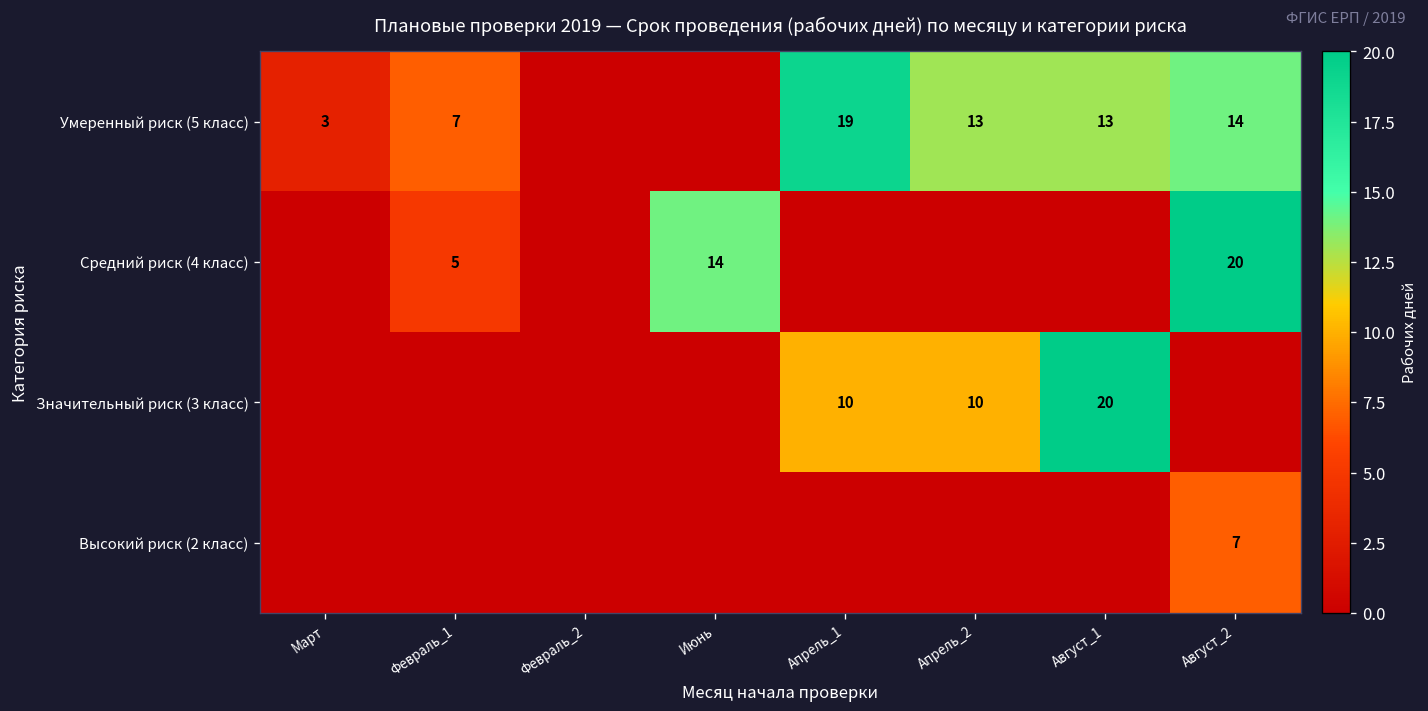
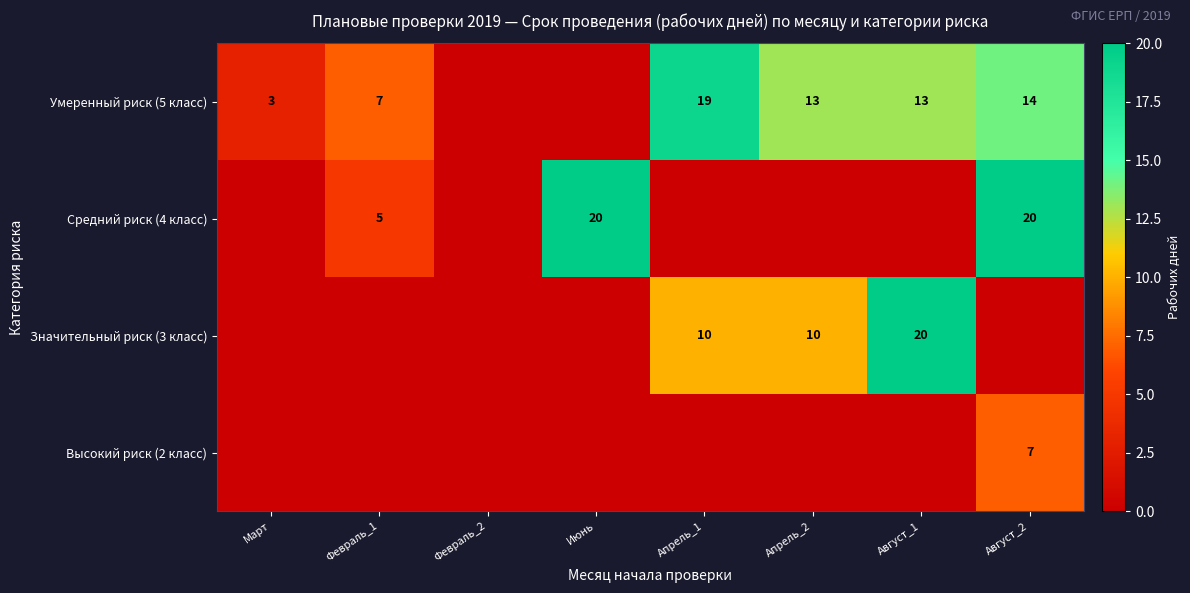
Средний риск (4 класс), Июнь: 14 -> 20
